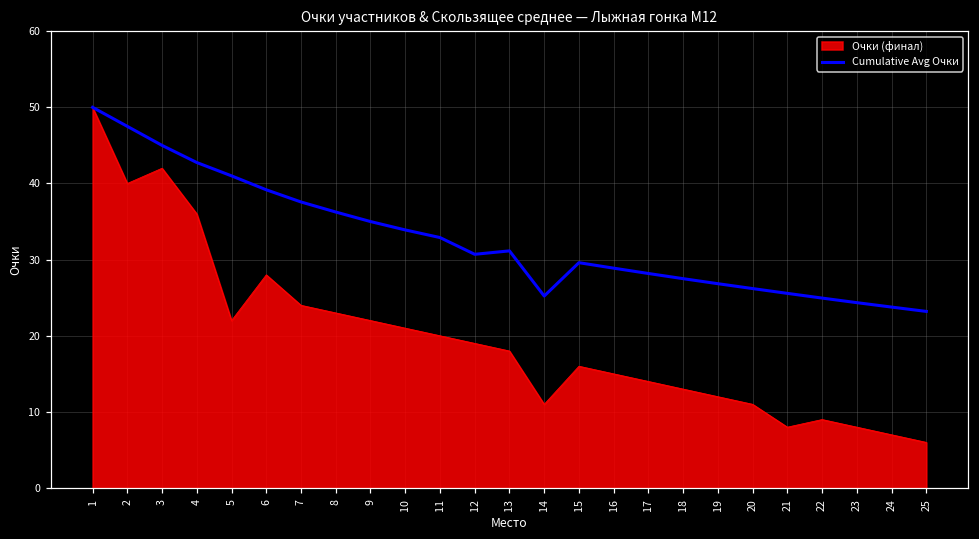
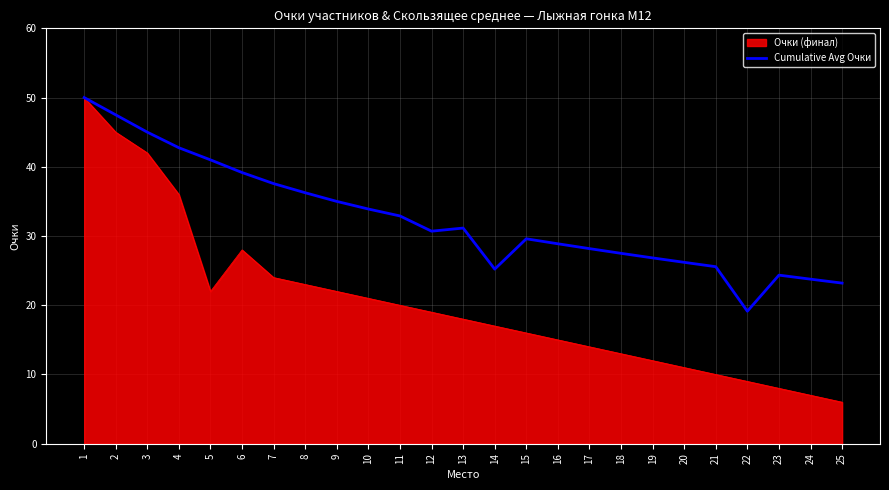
Очки (финал), 2: 40 -> 45
Очки (финал), 14: 11 -> 17
Очки (финал), 21: 8 -> 10
Cumulative Avg Очки, 22: 25 -> 19
